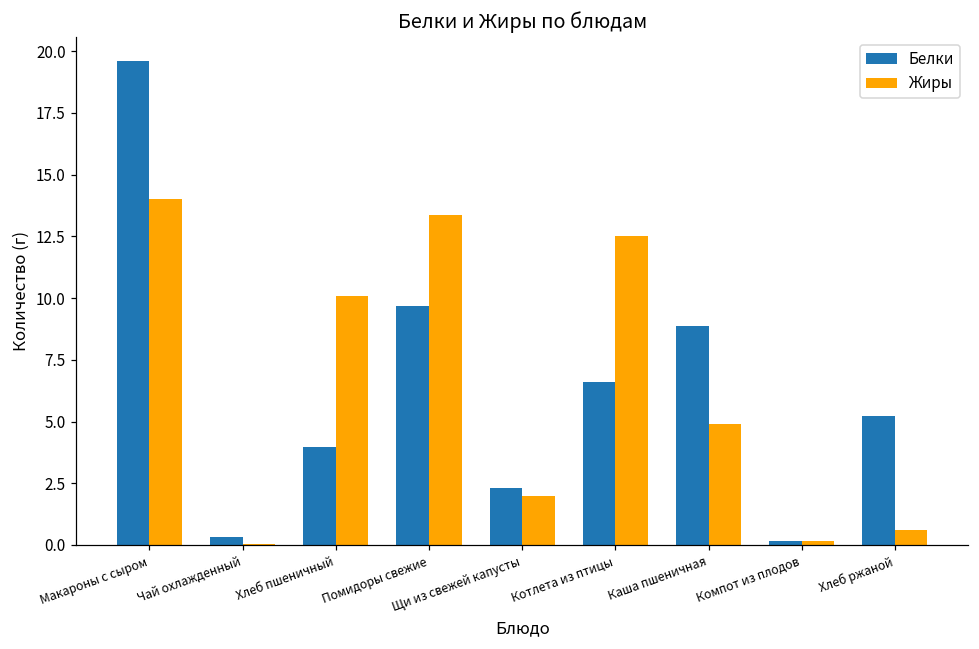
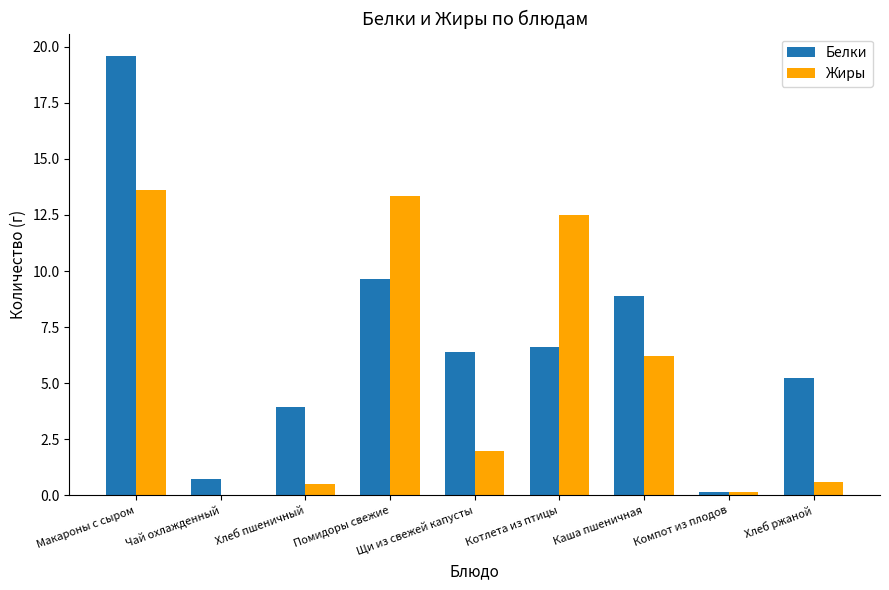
Жиры, Макароны с сыром: 14.0 -> 13.6
Белки, Чай охлажденный: 0.3 -> 0.7
Жиры, Хлеб пшеничный: 10.1 -> 0.5
Белки, Щи из свежей капусты: 2.3 -> 6.4
Жиры, Каша пшеничная: 4.9 -> 6.2
